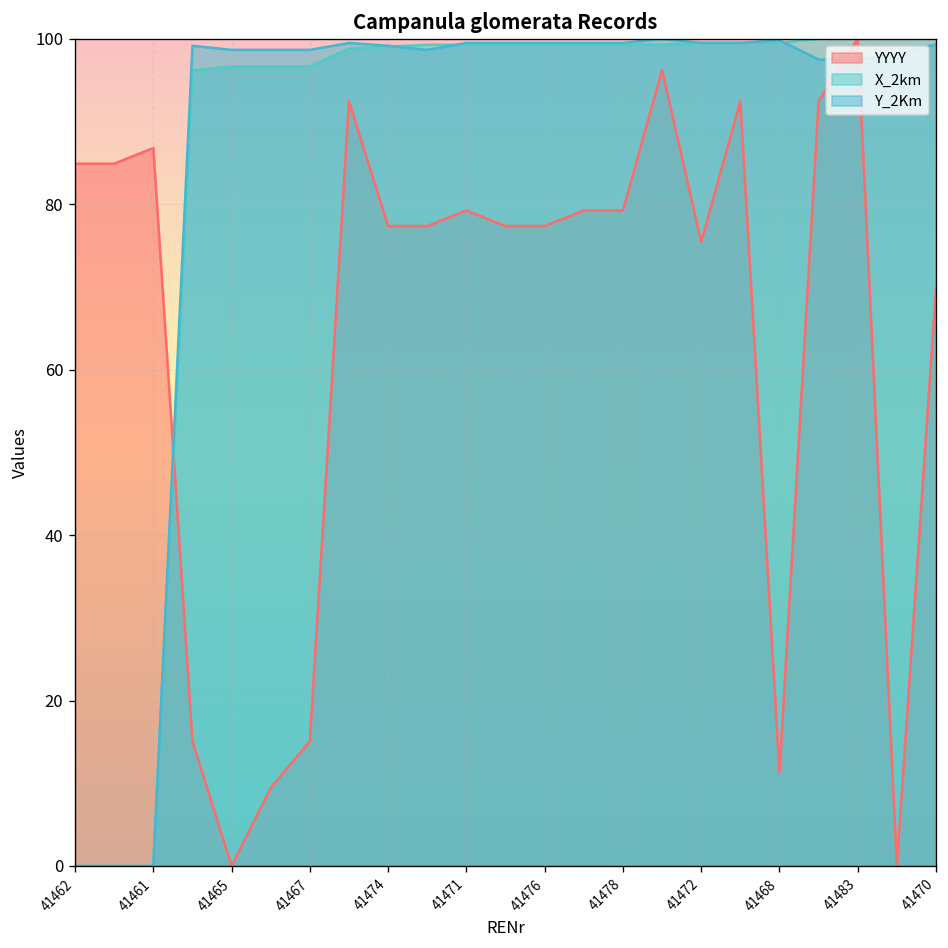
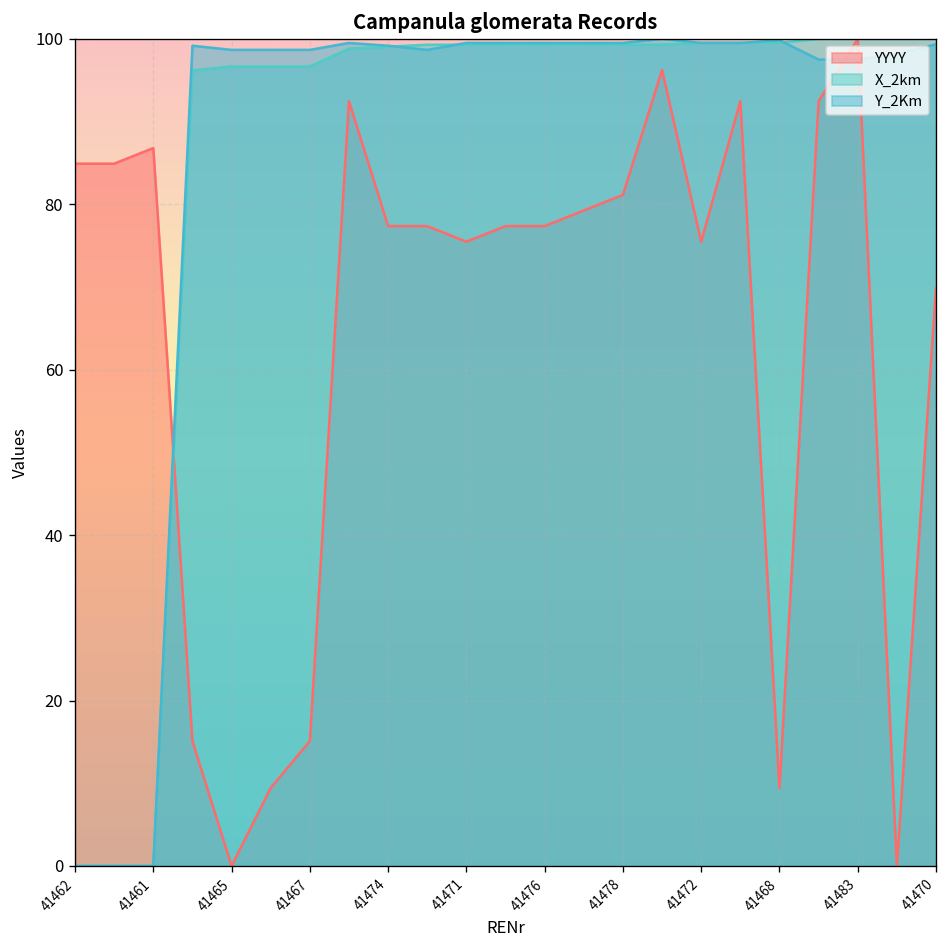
YYYY, 41471: 79 -> 75
YYYY, 41478: 79 -> 81
YYYY, 41468: 11 -> 9
